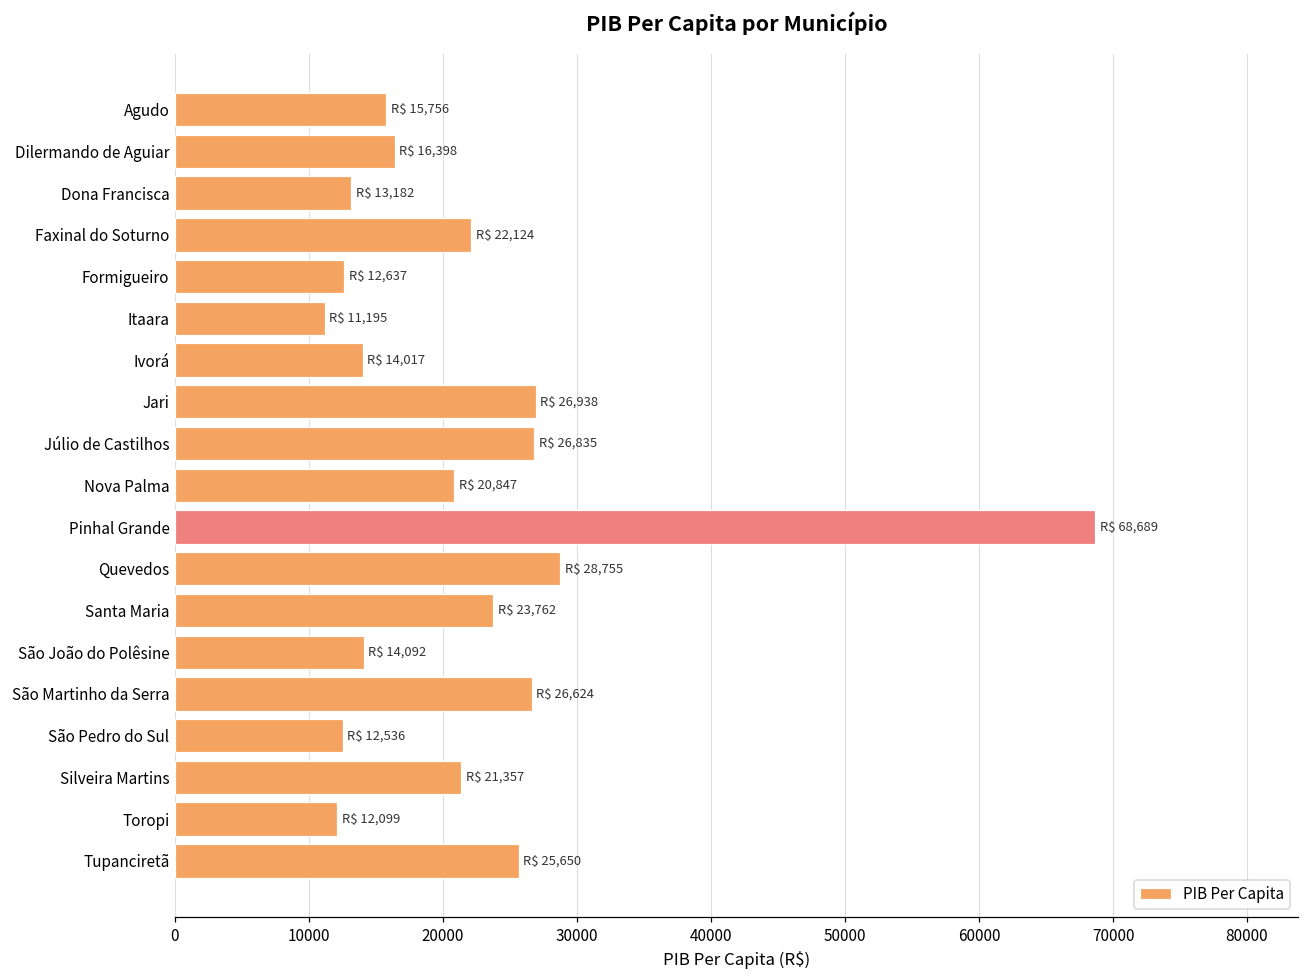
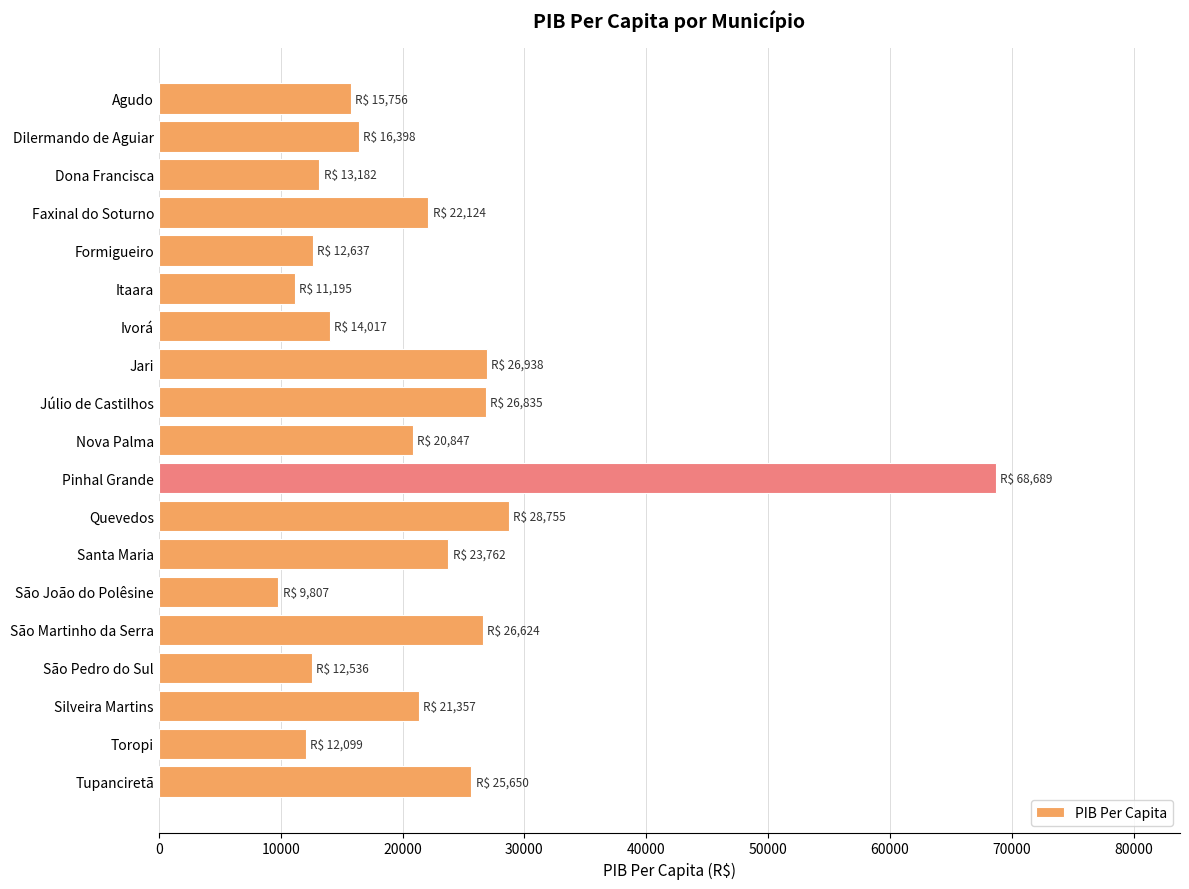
São João do Polêsine: 14,092 -> 9,807
